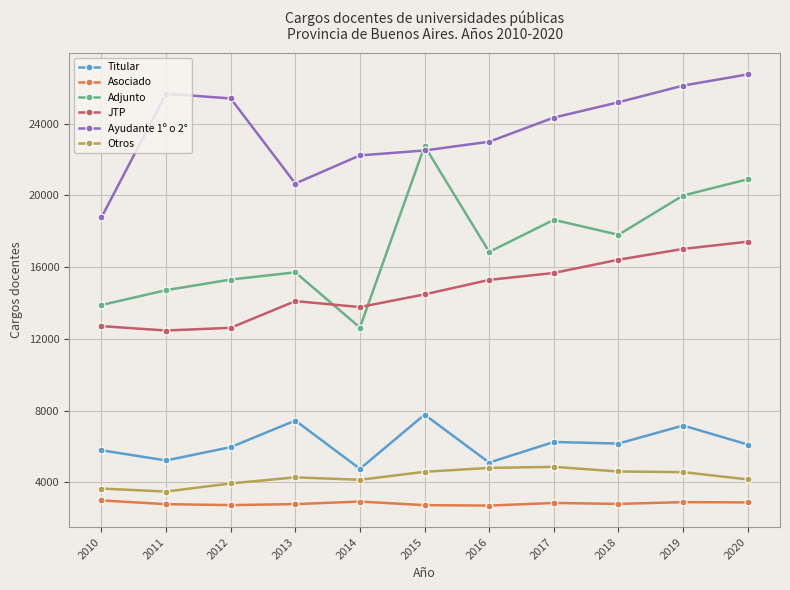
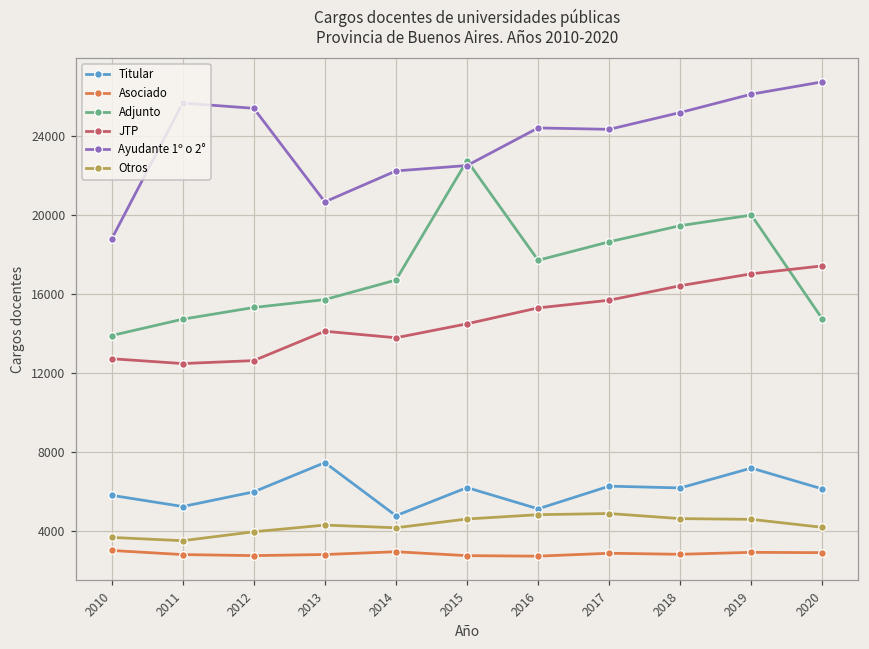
Adjunto, 2014: 12600 -> 16700
Titular, 2015: 7800 -> 6200
Adjunto, 2016: 16900 -> 17700
Ayudante 1º o 2°, 2016: 23000 -> 24400
Adjunto, 2018: 17800 -> 19500
Adjunto, 2020: 20900 -> 14700
